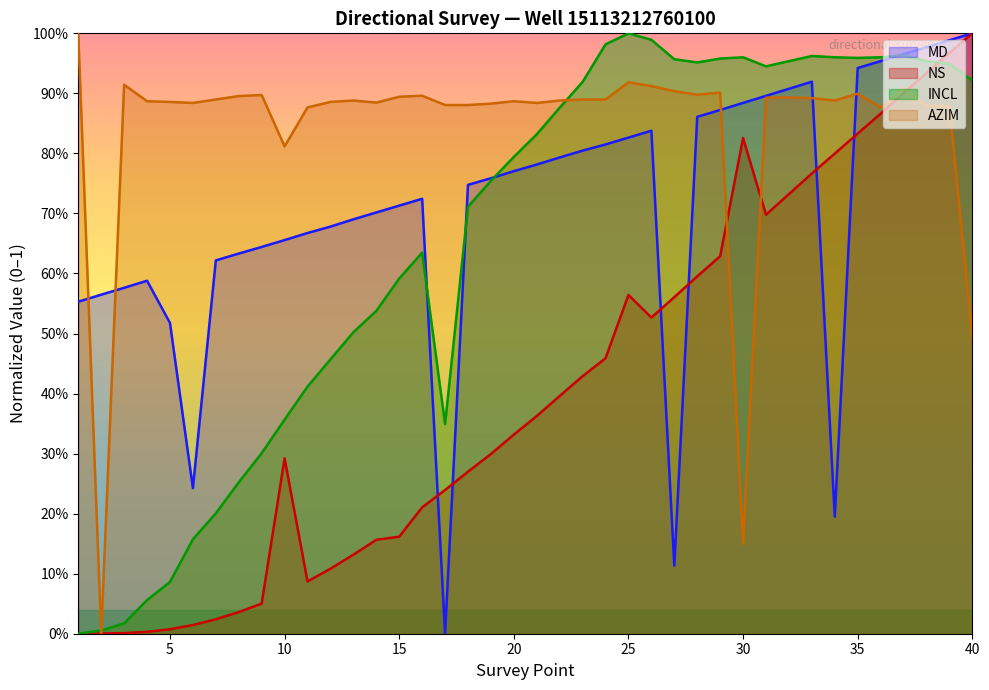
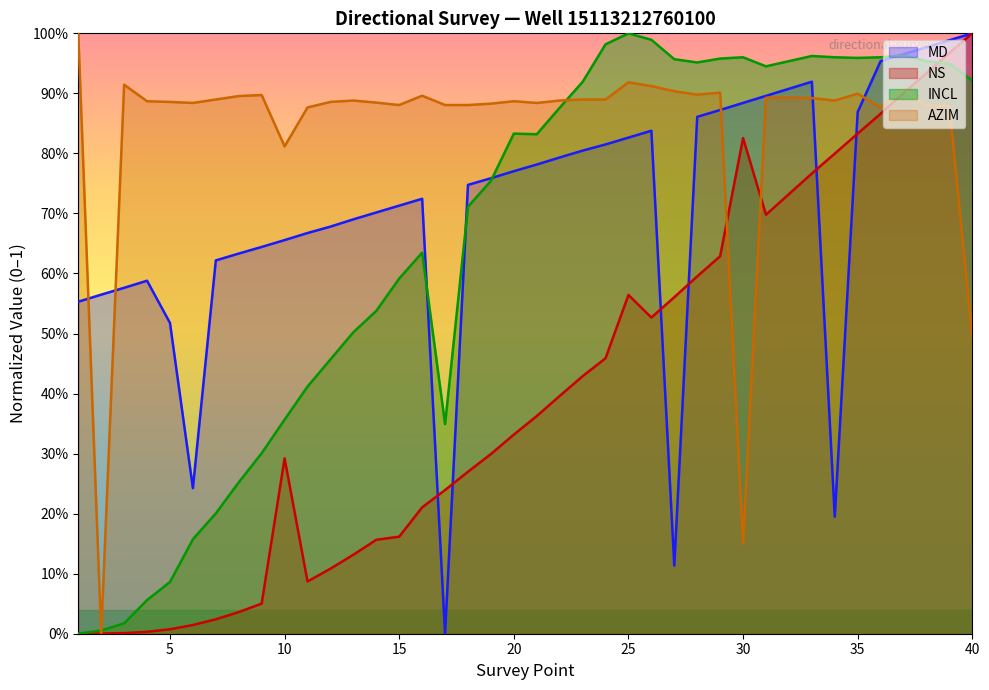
AZIM, 15: 89% -> 88%
INCL, 20: 79% -> 83%
MD, 35: 94% -> 87%
